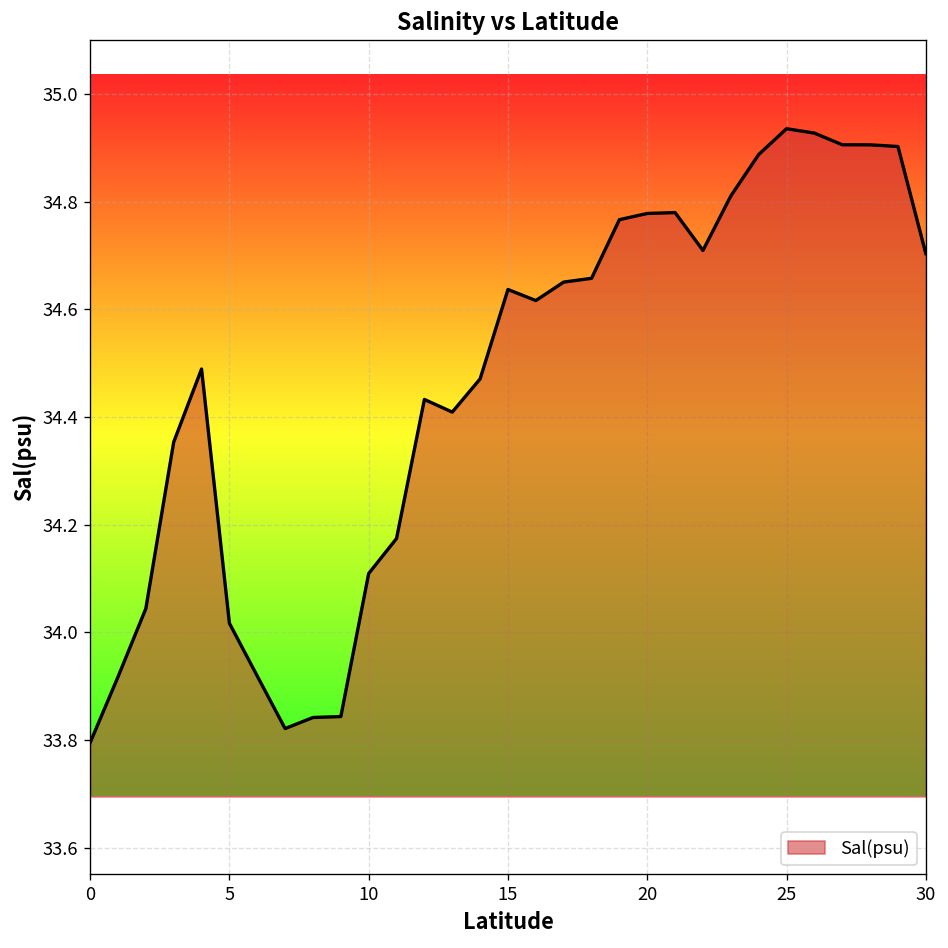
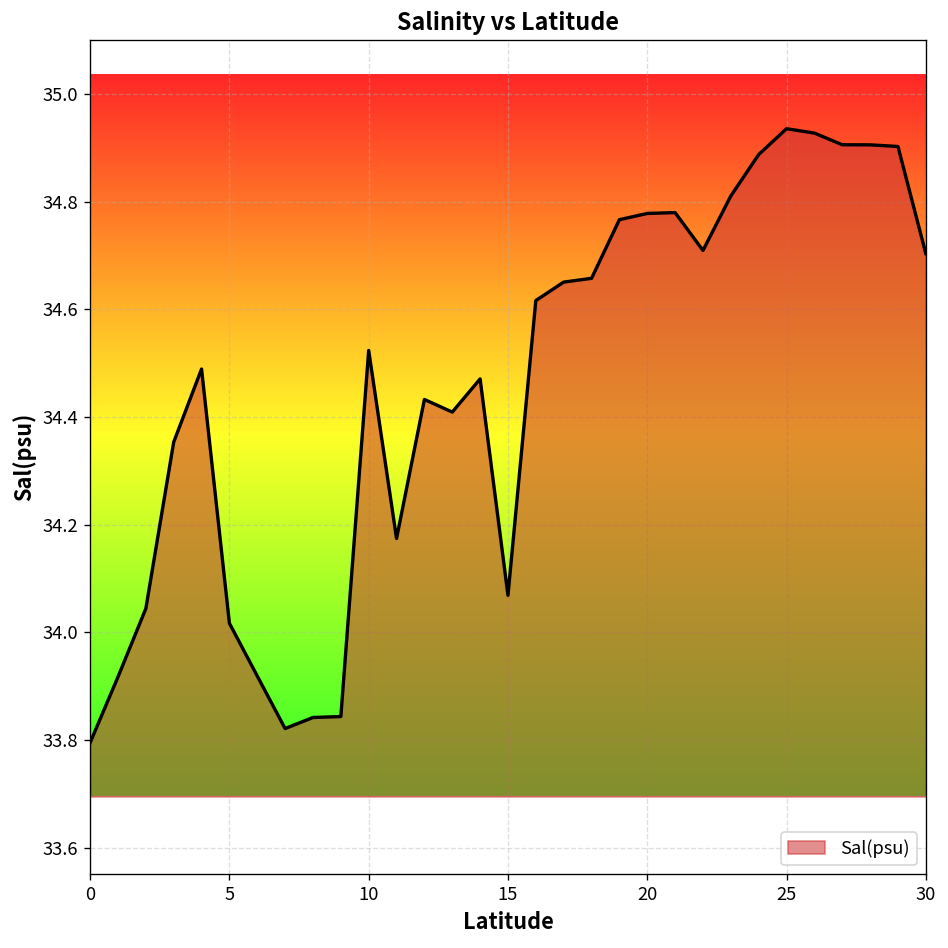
10: 34.11 -> 34.52
15: 34.64 -> 34.07
